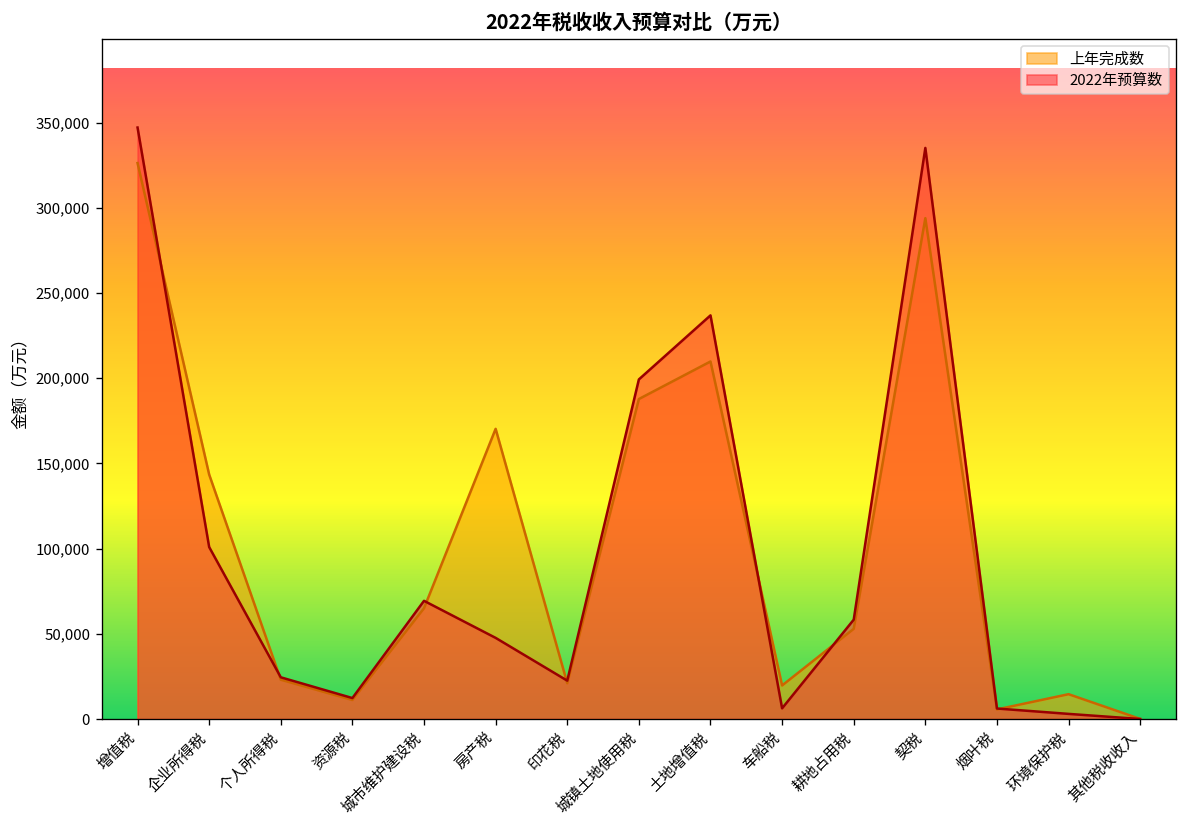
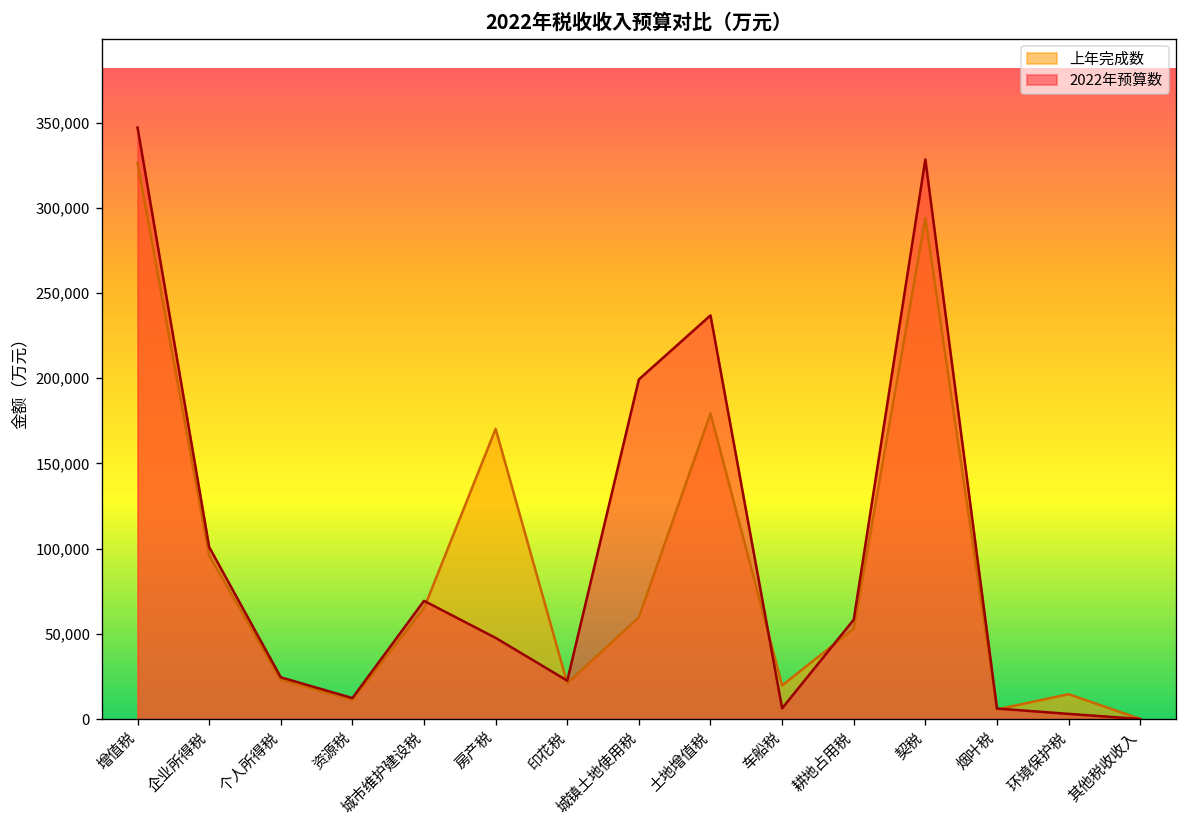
上年完成数, 企业所得税: 144,000 -> 96,000
上年完成数, 城镇土地使用税: 188,000 -> 60,000
上年完成数, 土地增值税: 210,000 -> 179,000
2022年预算数, 契税: 335,000 -> 328,000
